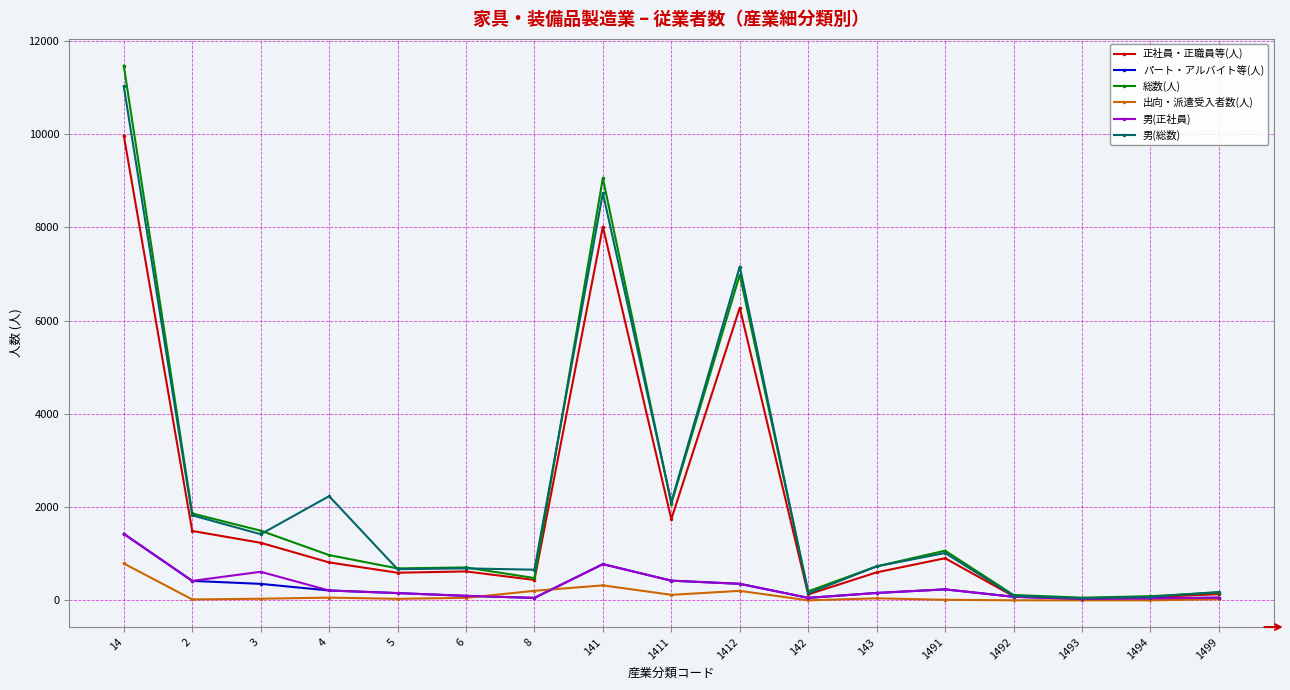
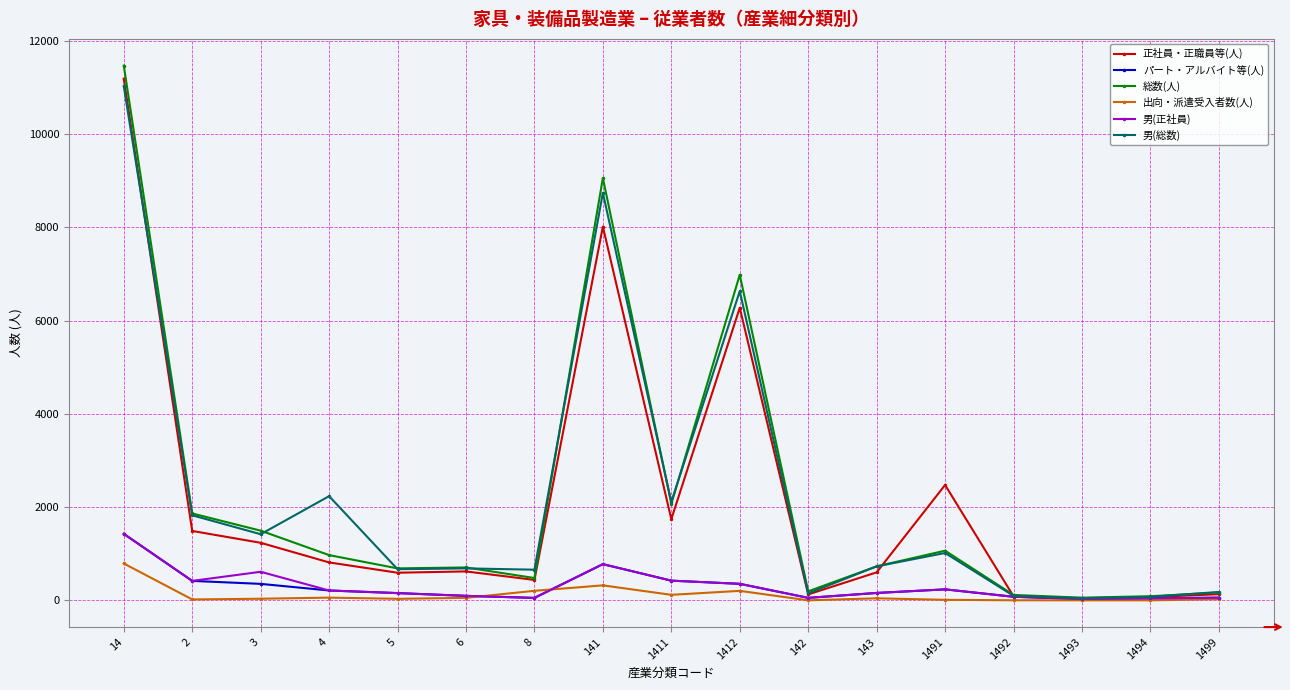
正社員・正職員等(人), 14: 10000 -> 11200
男(総数), 1412: 7200 -> 6600
正社員・正職員等(人), 1491: 900 -> 2500
